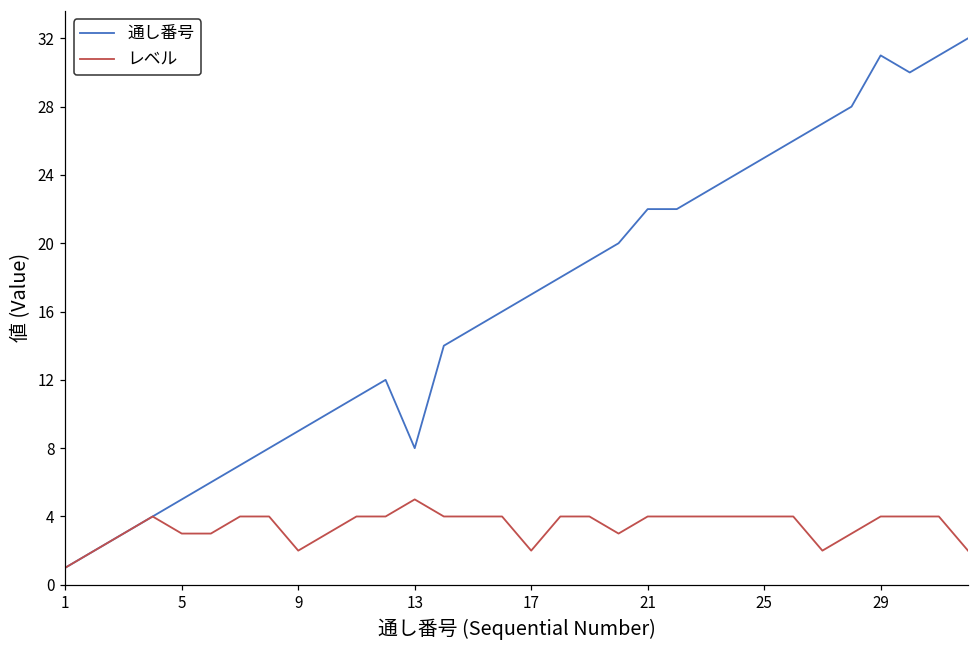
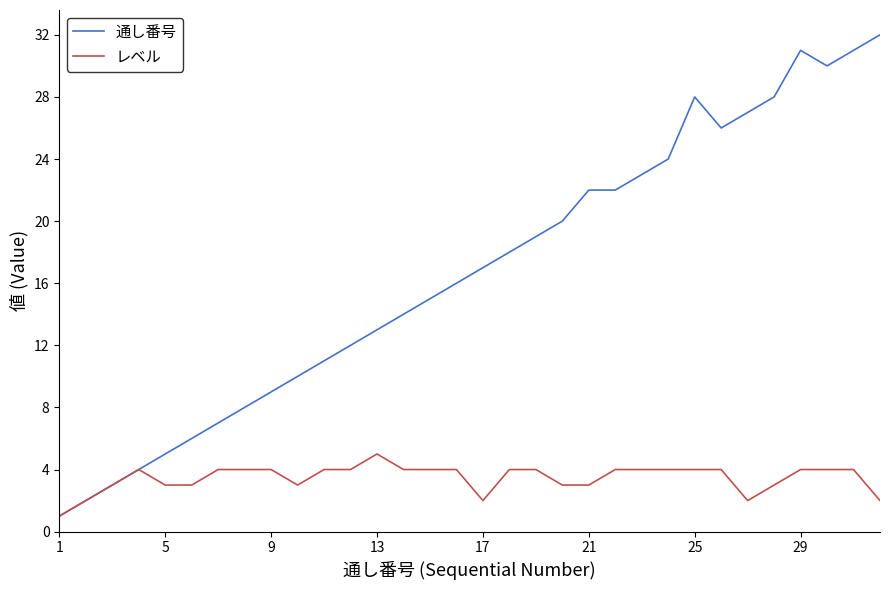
レベル, 9: 2 -> 4
通し番号, 13: 8 -> 13
レベル, 21: 4 -> 3
通し番号, 25: 25 -> 28
